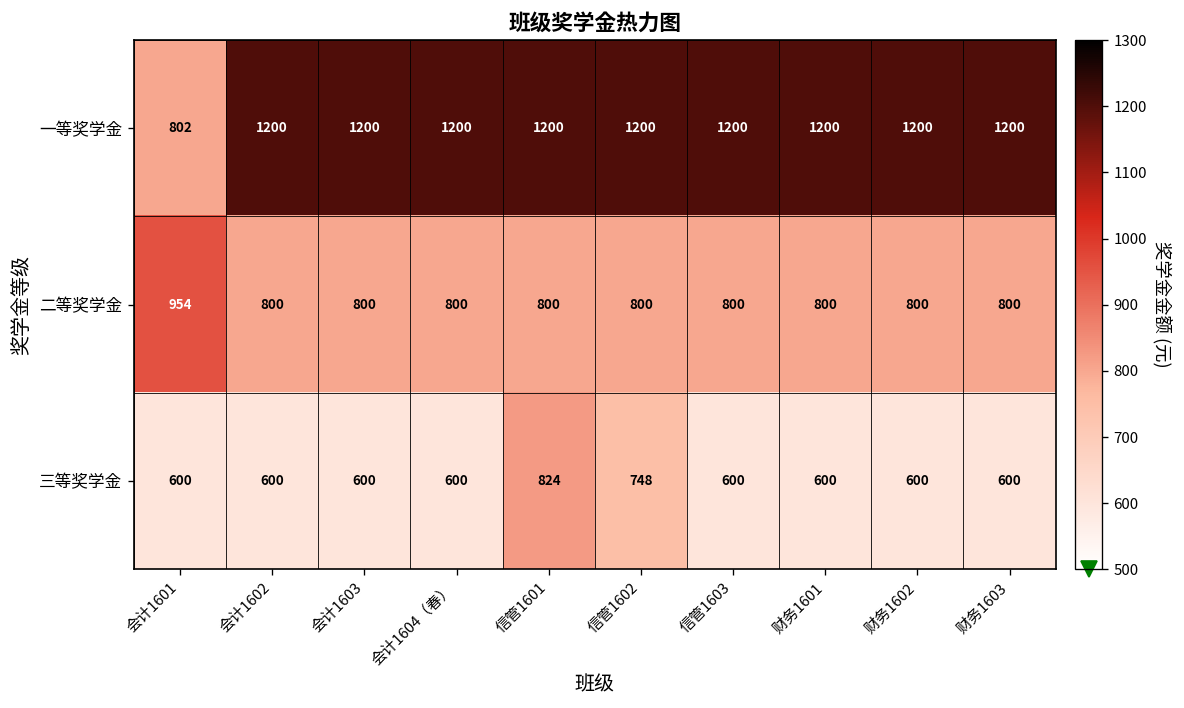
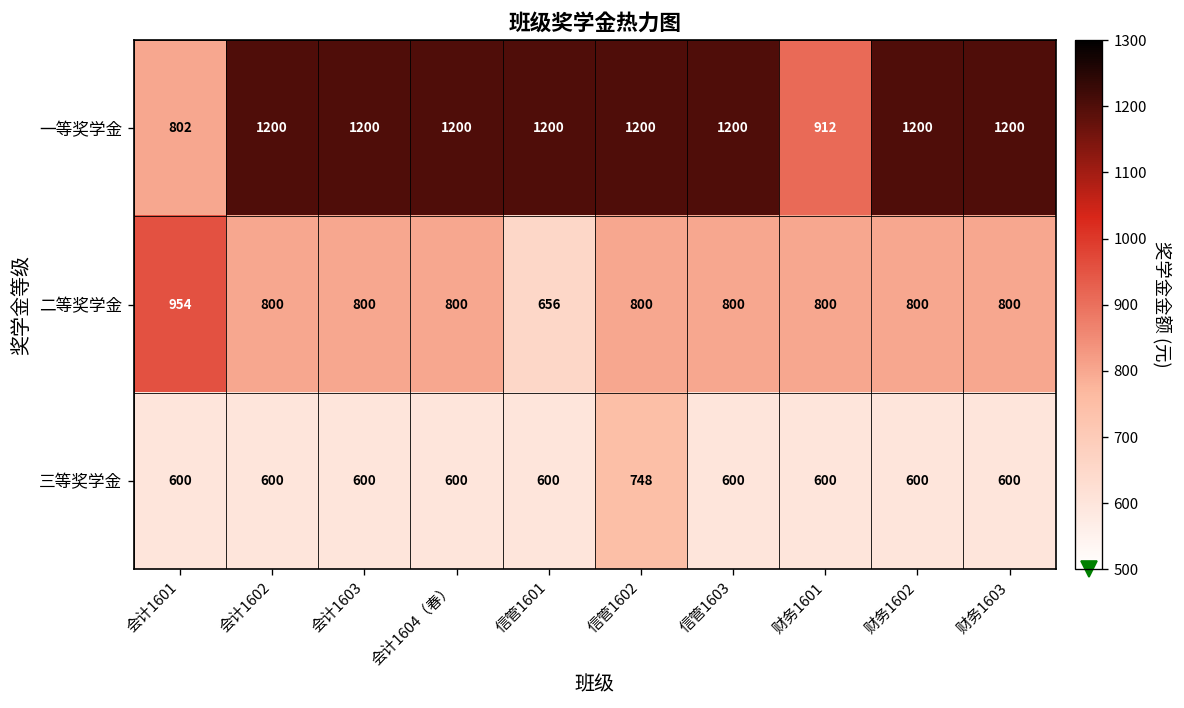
一等奖学金, 财务1601: 1200 -> 912
二等奖学金, 信管1601: 800 -> 656
三等奖学金, 信管1601: 824 -> 600
